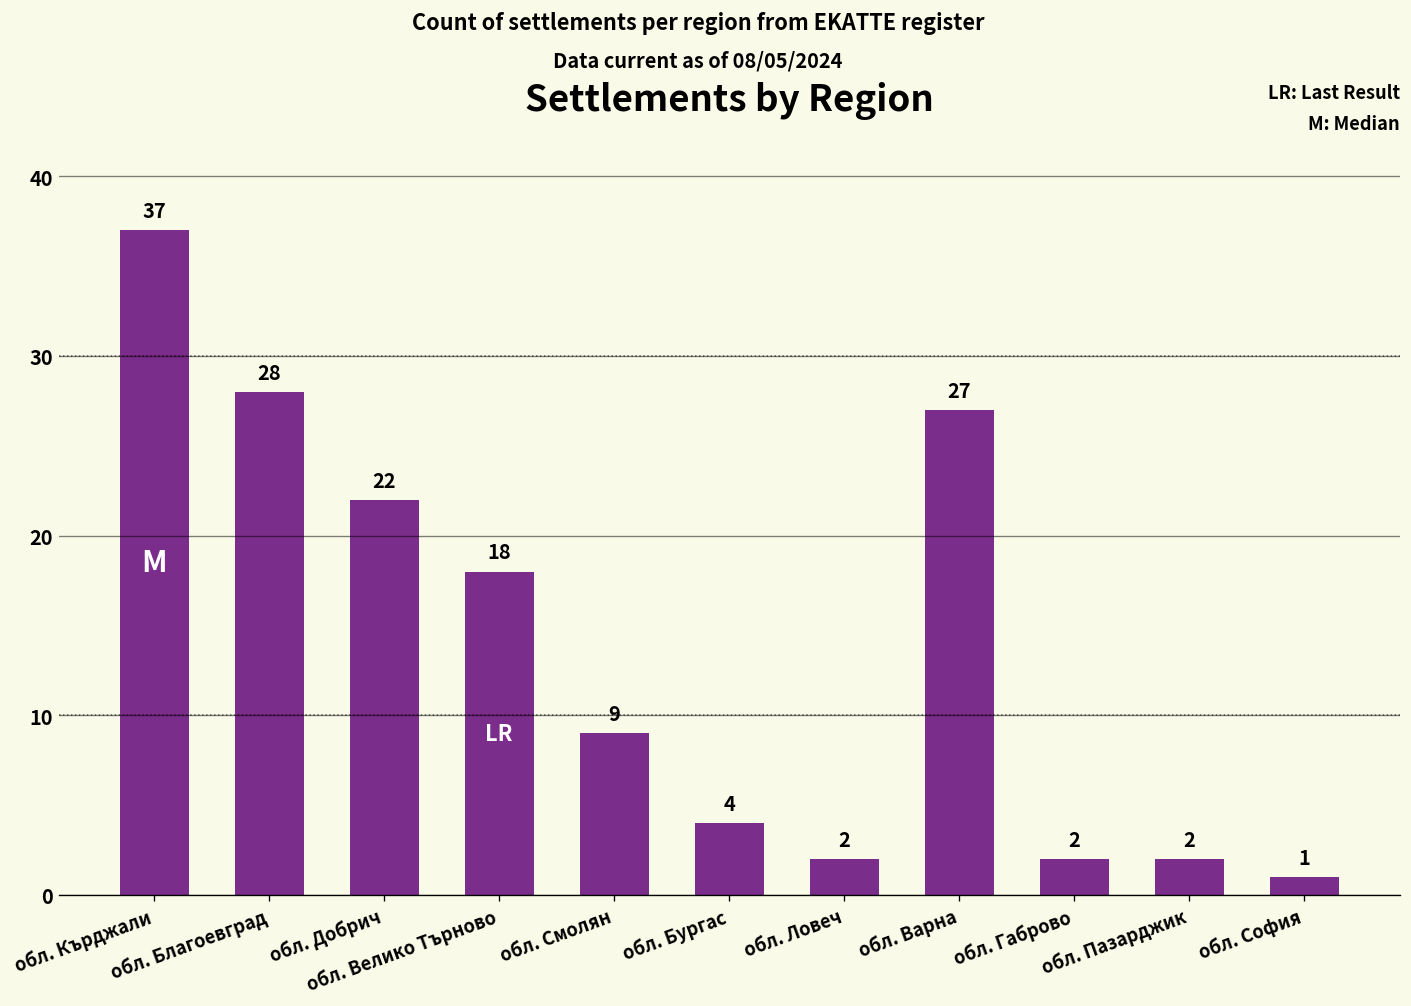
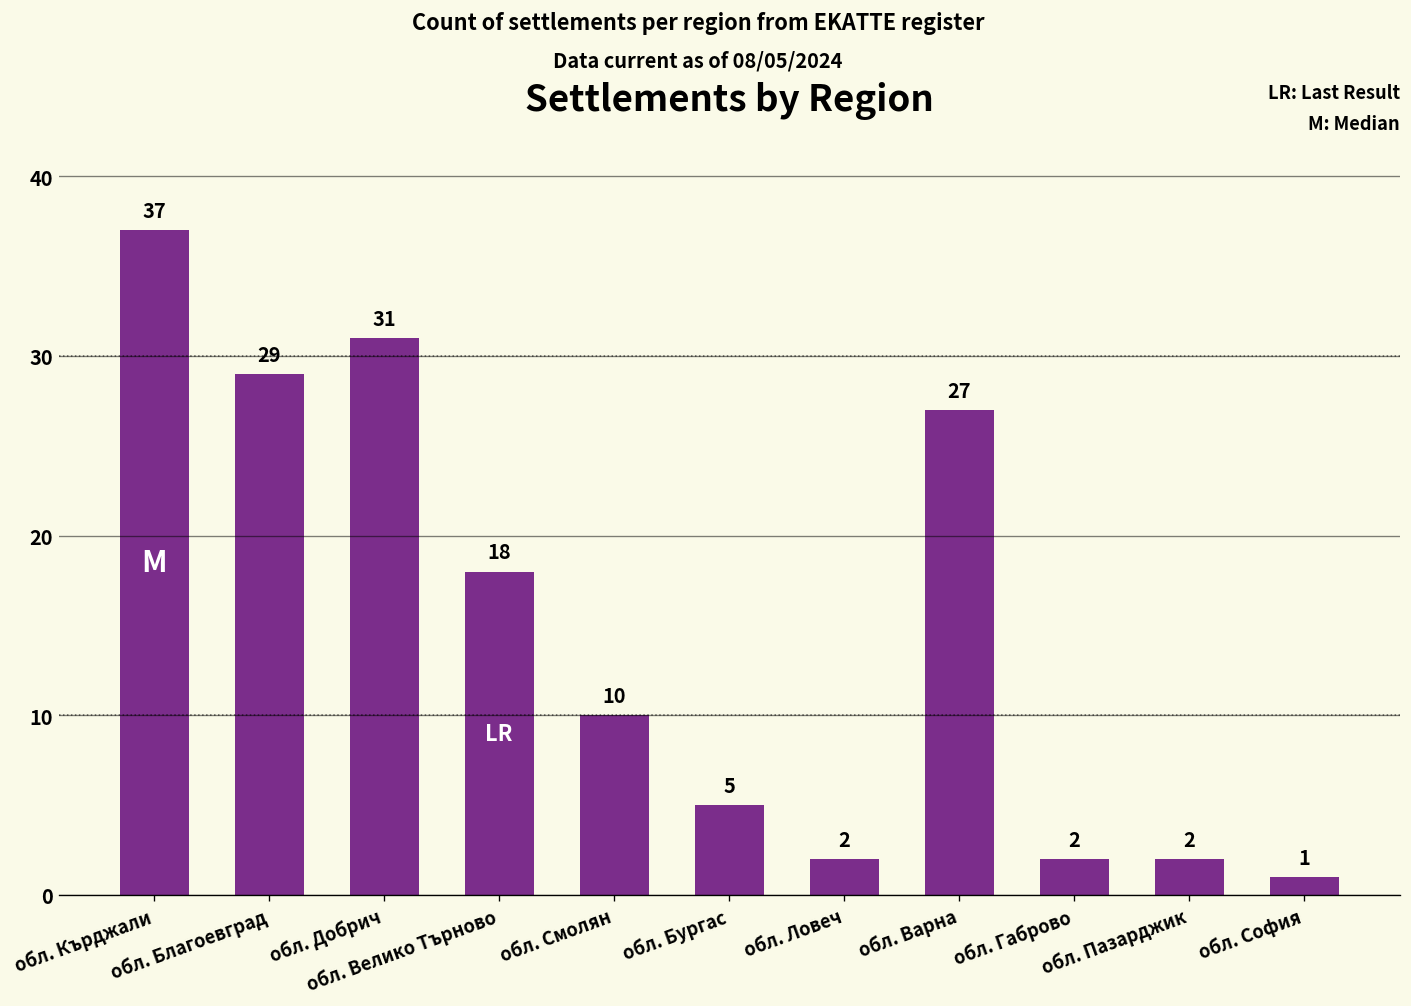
обл. Благоевград: 28 -> 29
обл. Добрич: 22 -> 31
обл. Смолян: 9 -> 10
обл. Бургас: 4 -> 5
